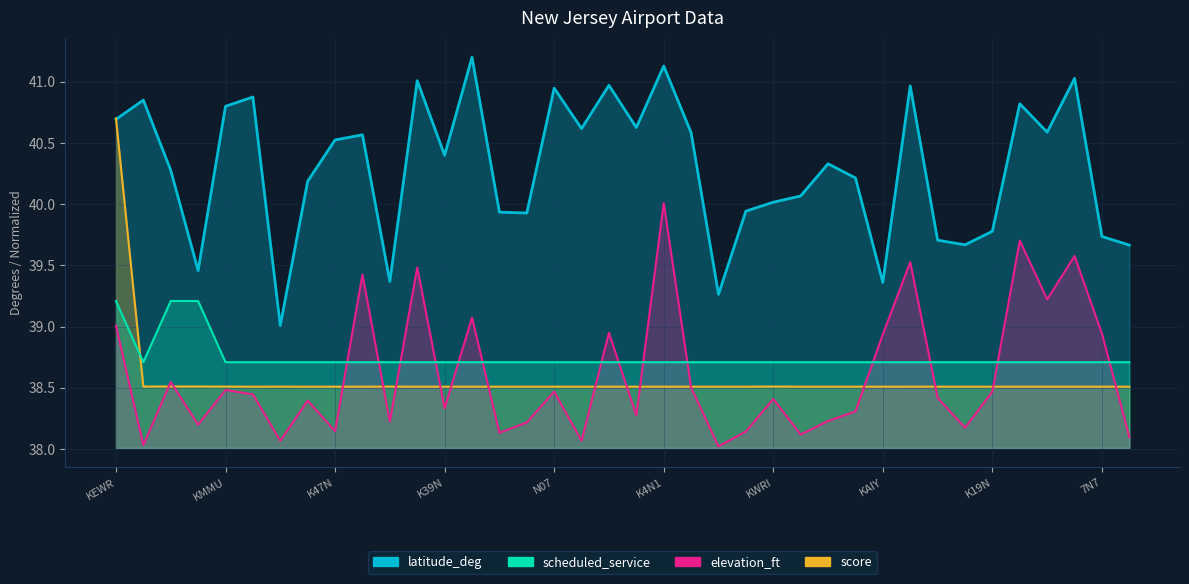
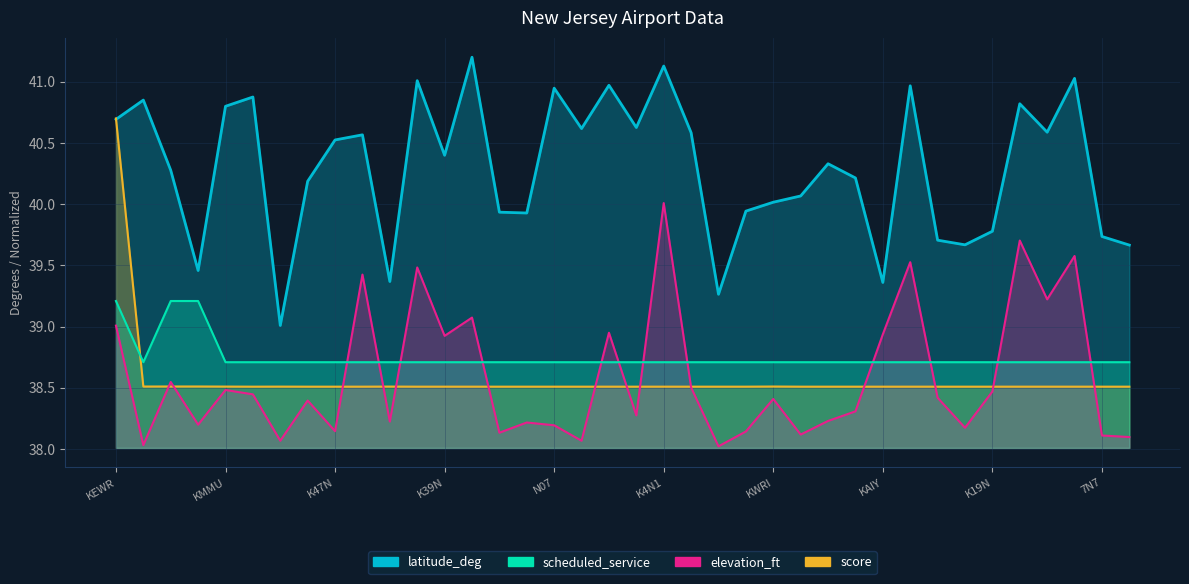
elevation_ft, K39N: 38.33 -> 38.92
elevation_ft, N07: 38.47 -> 38.19
elevation_ft, 7N7: 38.94 -> 38.11
